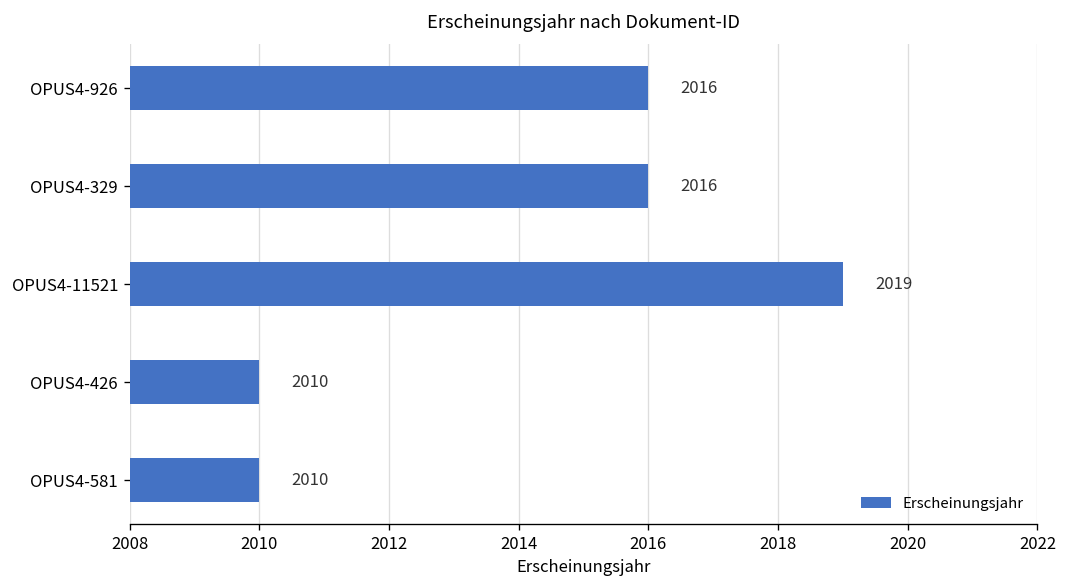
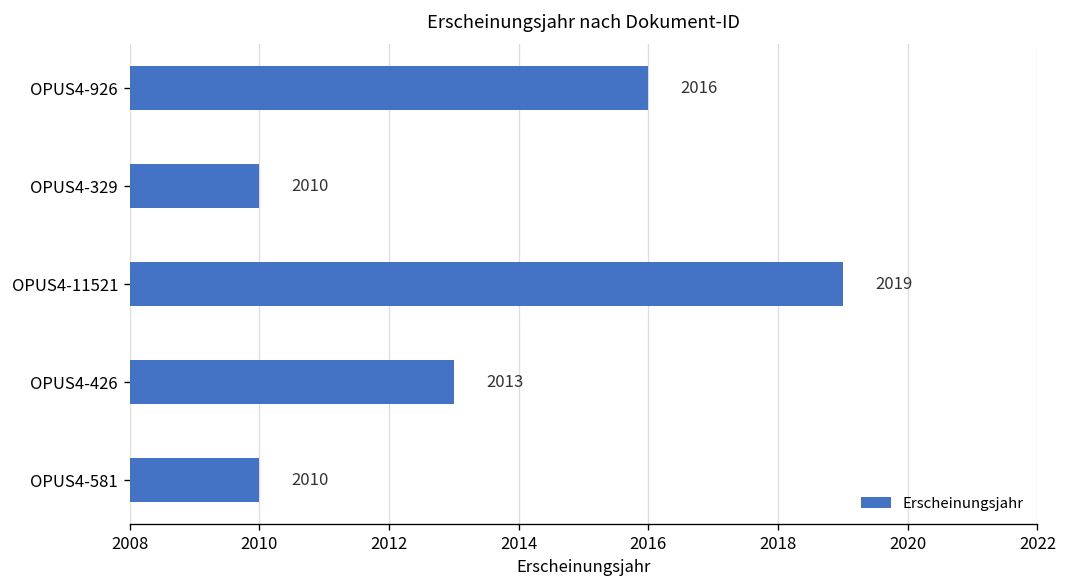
OPUS4-329: 2016 -> 2010
OPUS4-426: 2010 -> 2013
